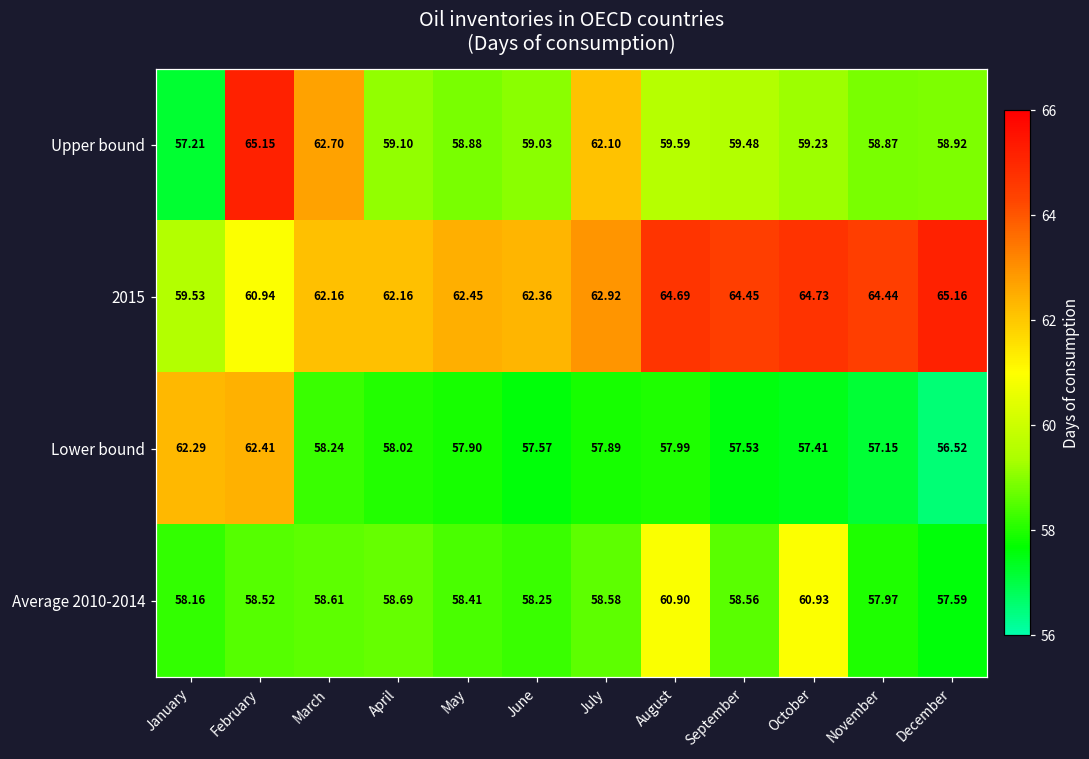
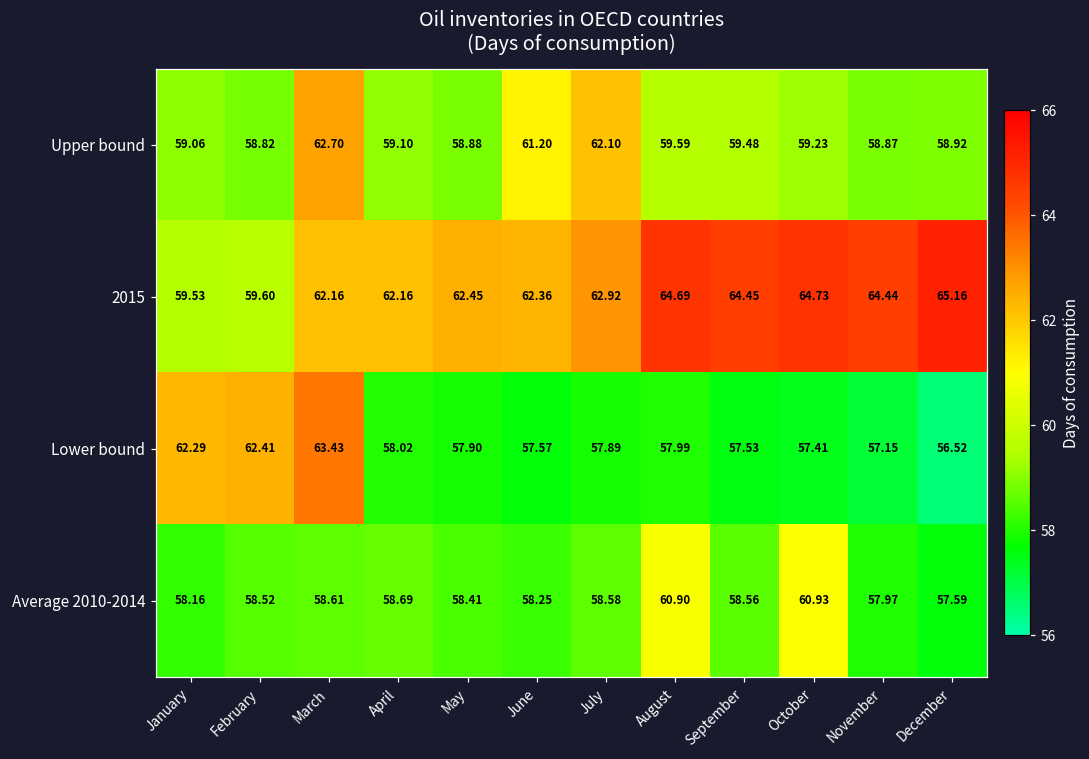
Upper bound, January: 57.21 -> 59.06
Upper bound, February: 65.15 -> 58.82
Upper bound, June: 59.03 -> 61.20
2015, February: 60.94 -> 59.60
Lower bound, March: 58.24 -> 63.43
